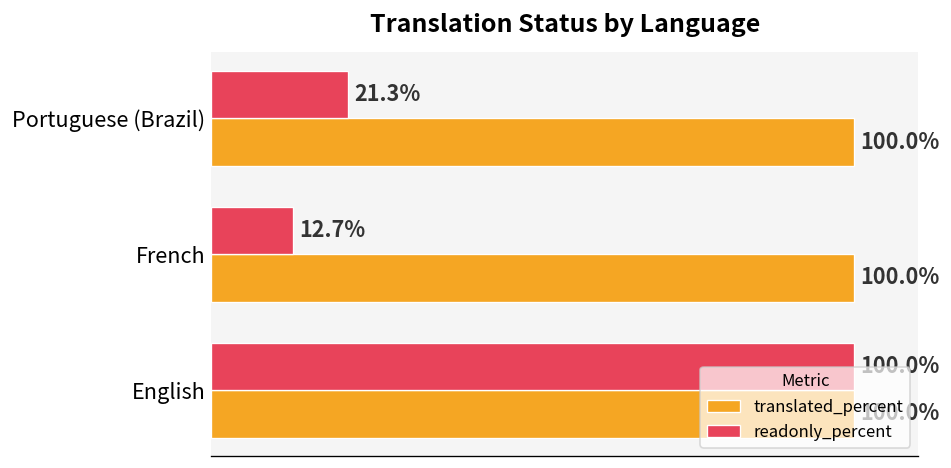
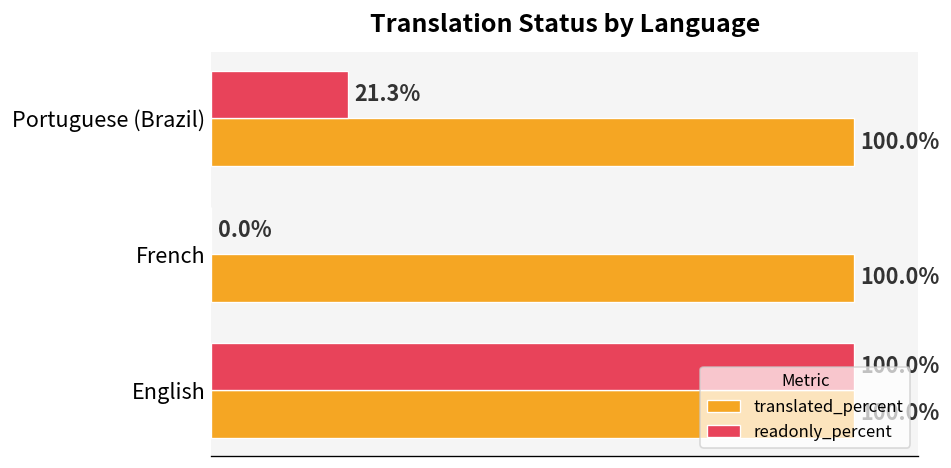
readonly_percent, French: 12.7% -> 0.0%
